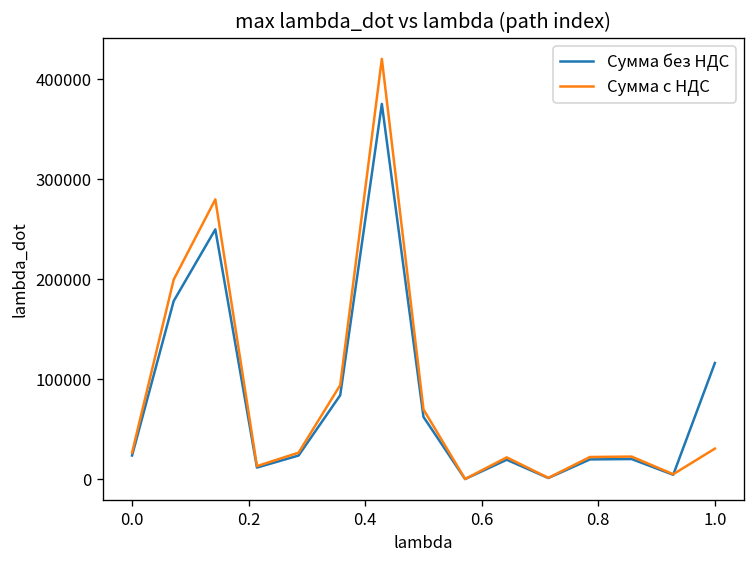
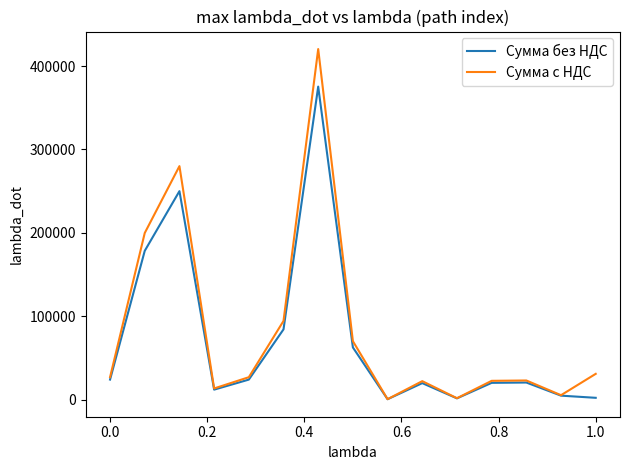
Сумма без НДС, 1.0: 120000 -> 0
